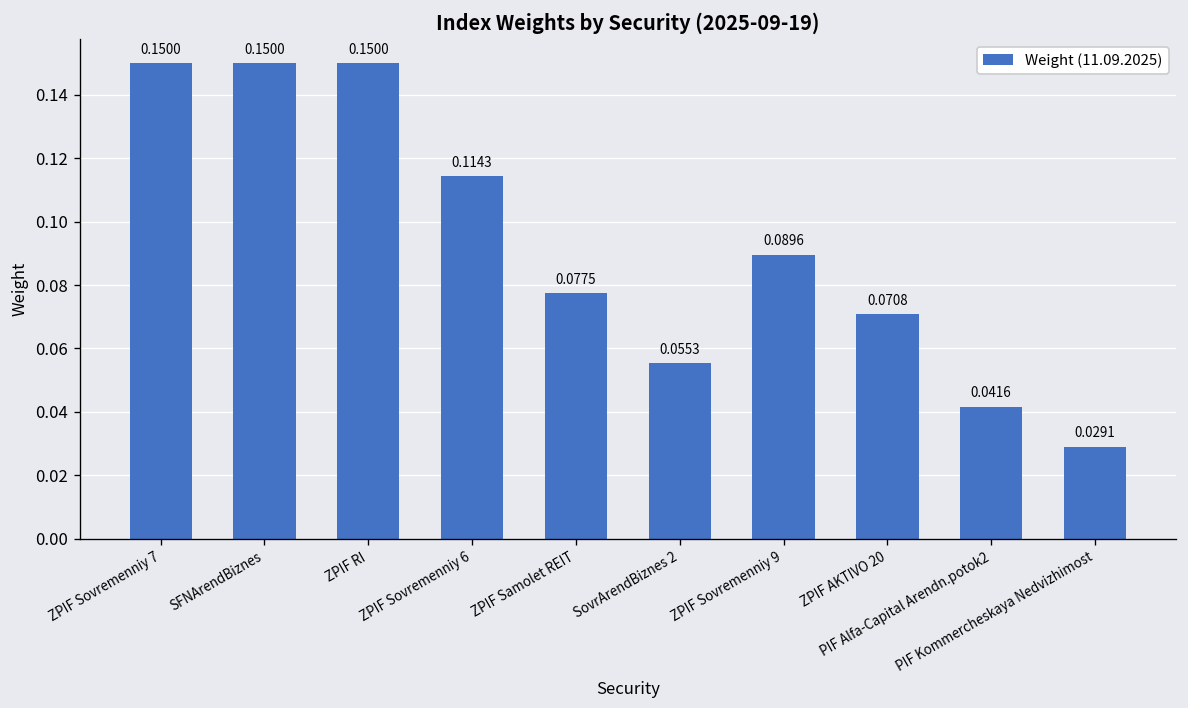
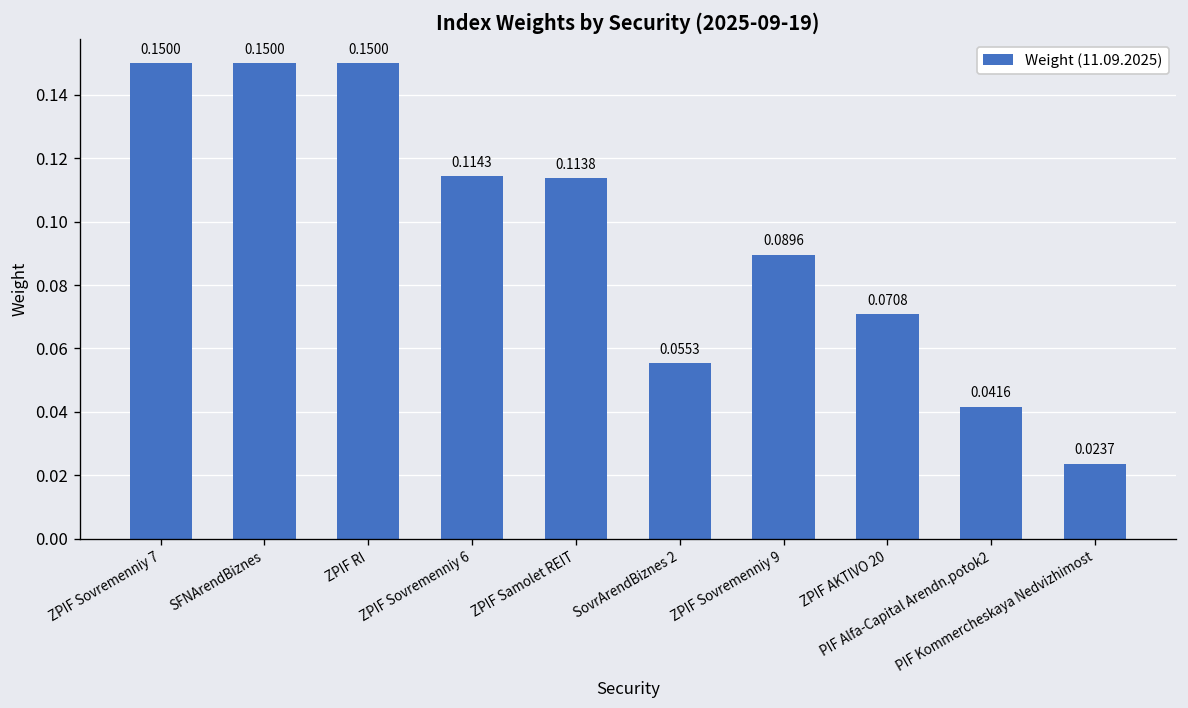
ZPIF Samolet REIT: 0.0775 -> 0.1138
PIF Kommercheskaya Nedvizhimost: 0.0291 -> 0.0237
